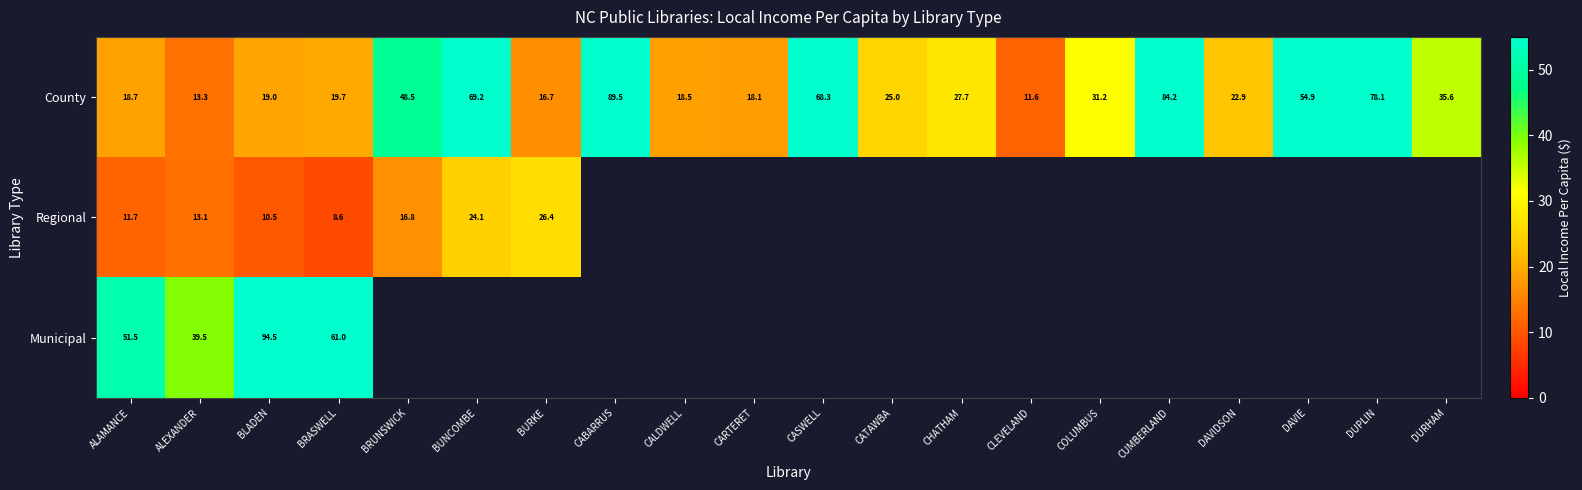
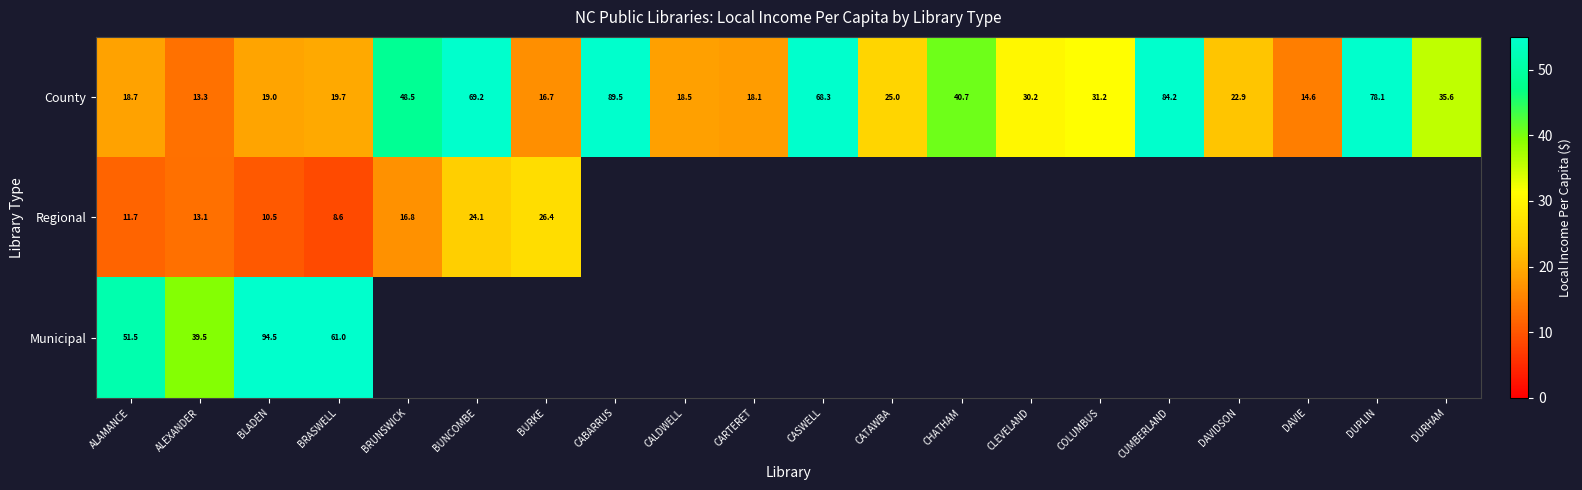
County, CHATHAM: 27.7 -> 40.7
County, CLEVELAND: 11.6 -> 30.2
County, DAVIE: 54.9 -> 14.6
